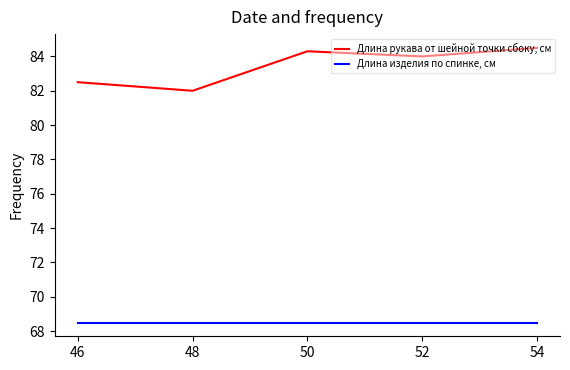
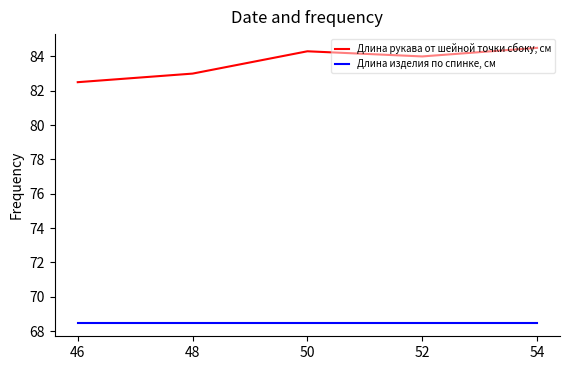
Длина рукава от шейной точки сбоку, см, 48: 82 -> 83
